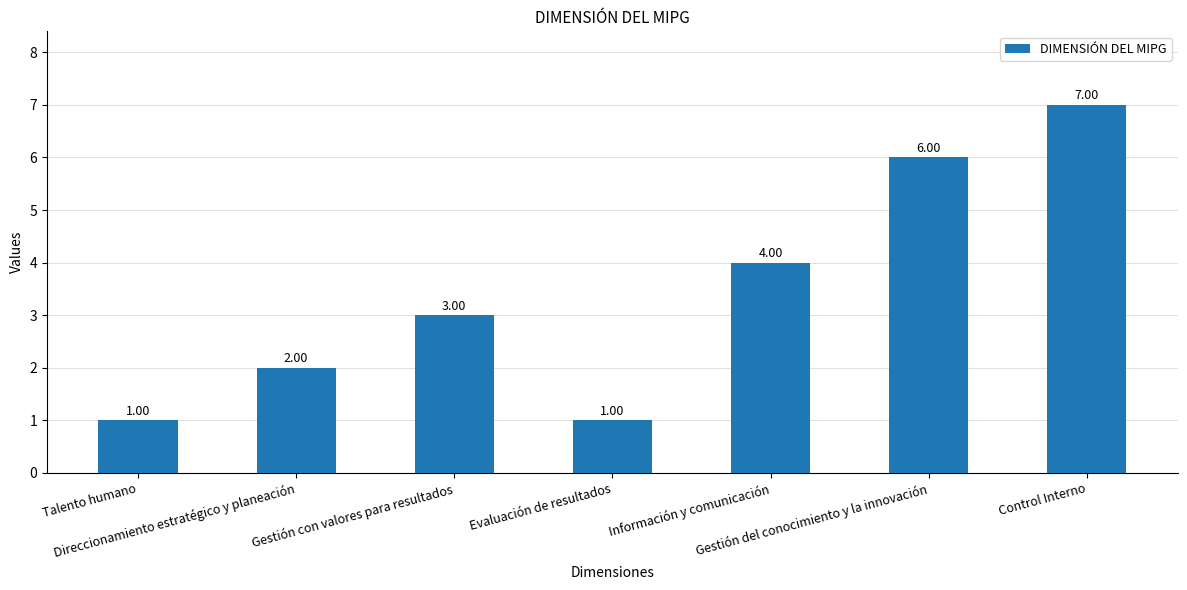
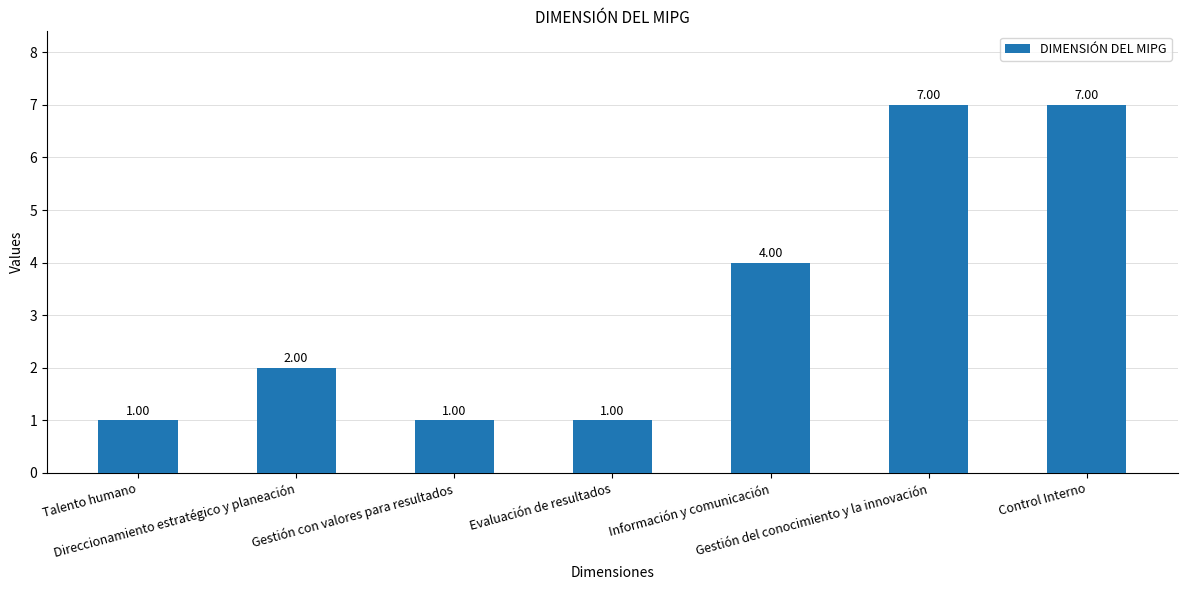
Gestión con valores para resultados: 3.00 -> 1.00
Gestión del conocimiento y la innovación: 6.00 -> 7.00
